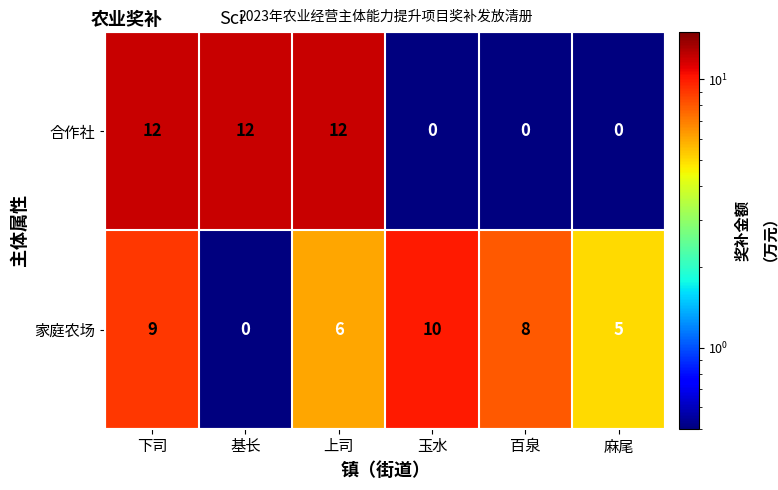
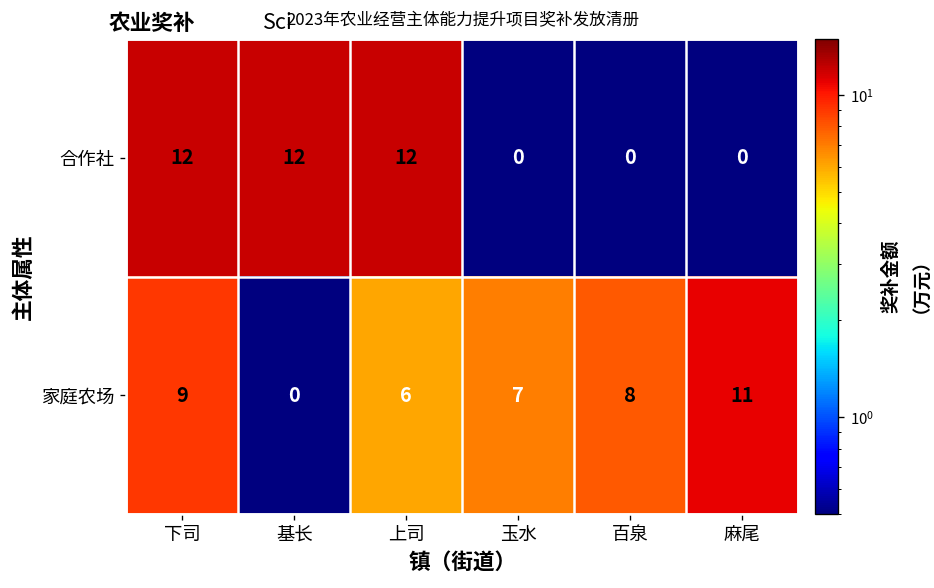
家庭农场, 玉水: 10 -> 7
家庭农场, 麻尾: 5 -> 11
